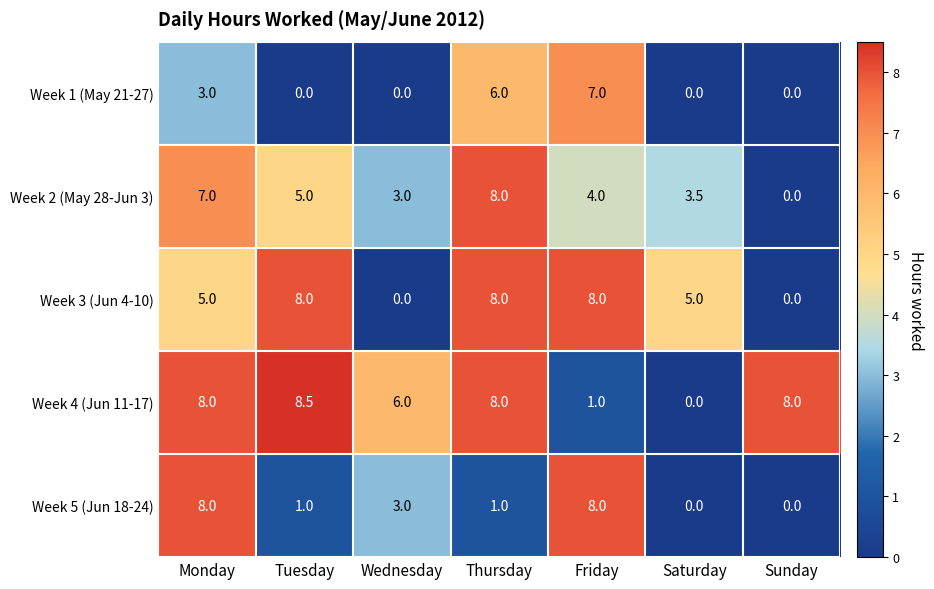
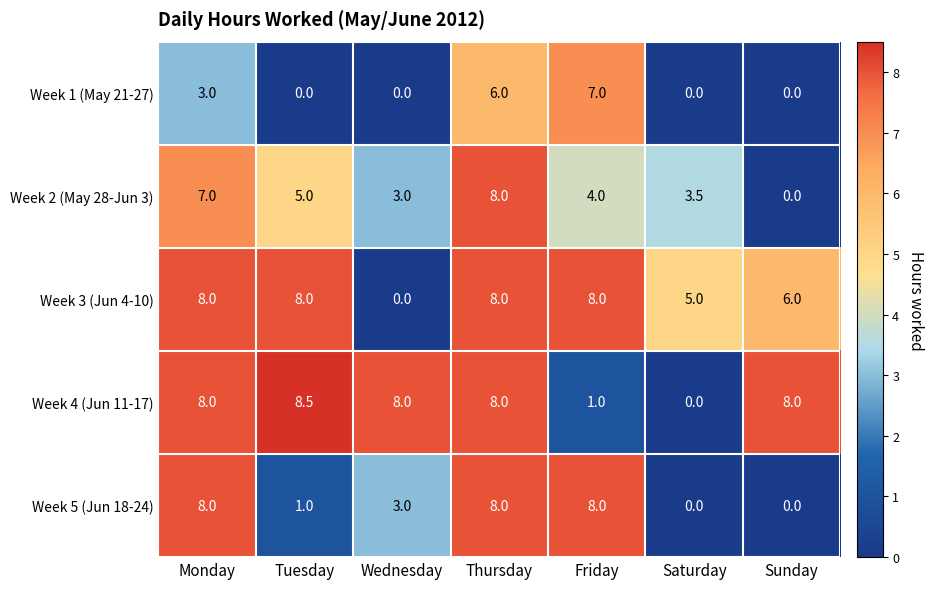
Week 3 (Jun 4-10), Monday: 5.0 -> 8.0
Week 3 (Jun 4-10), Sunday: 0.0 -> 6.0
Week 4 (Jun 11-17), Wednesday: 6.0 -> 8.0
Week 5 (Jun 18-24), Thursday: 1.0 -> 8.0
